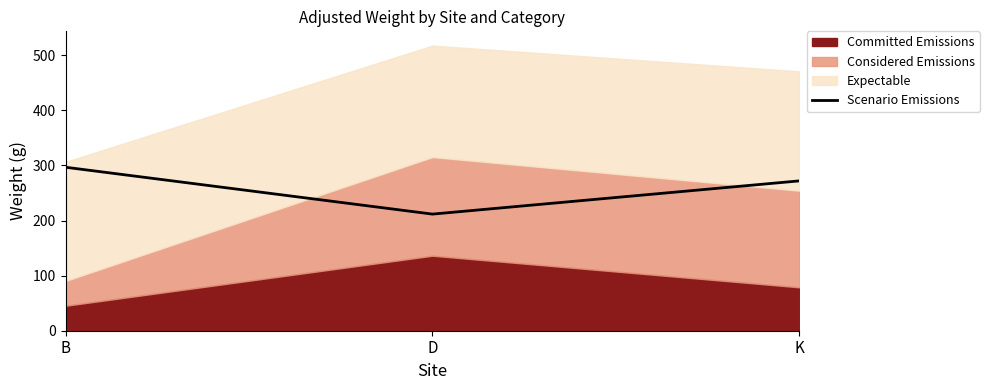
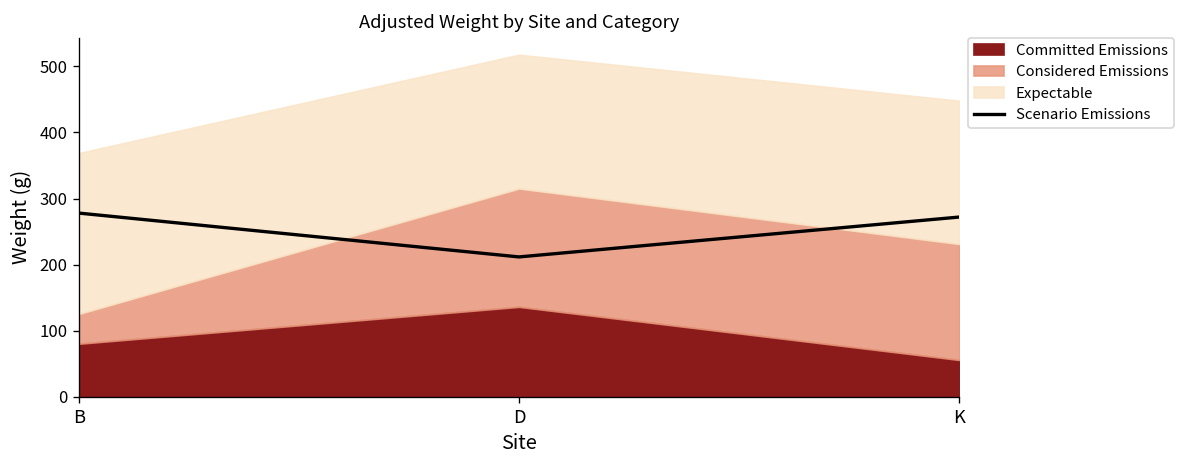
Scenario Emissions, B: 300 -> 280
Committed Emissions, B: 50 -> 80
Expectable, B: 220 -> 240
Committed Emissions, K: 80 -> 60
